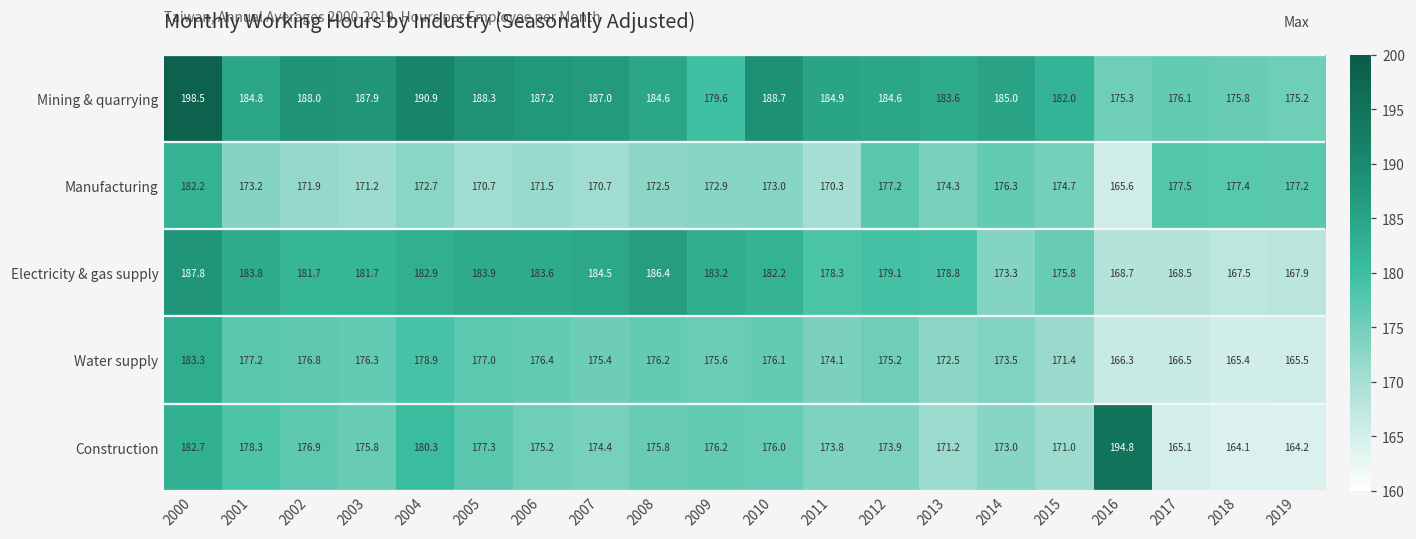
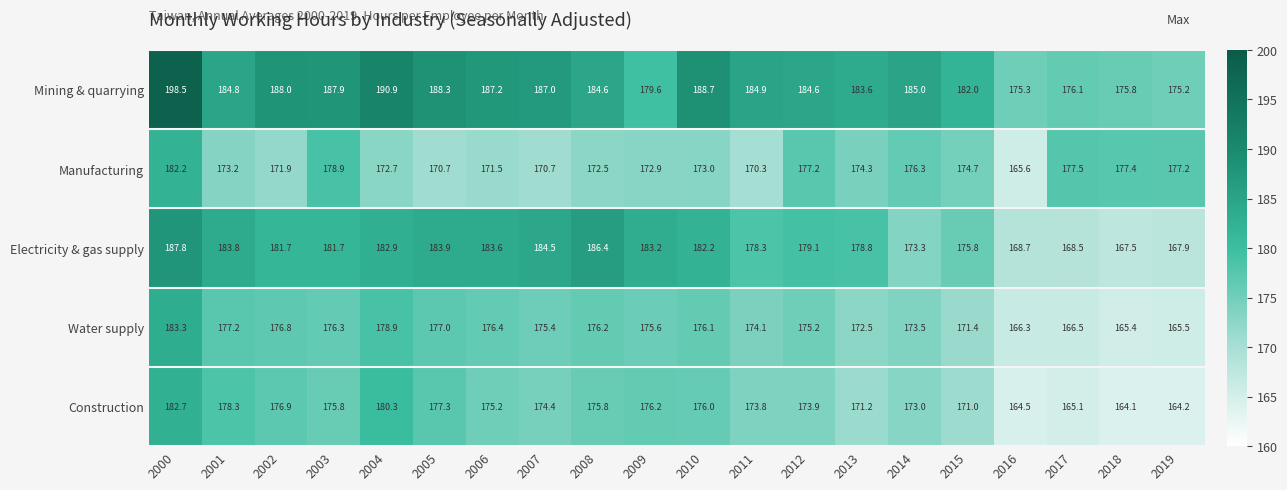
Manufacturing, 2003: 171.2 -> 178.9
Construction, 2016: 194.8 -> 164.5
